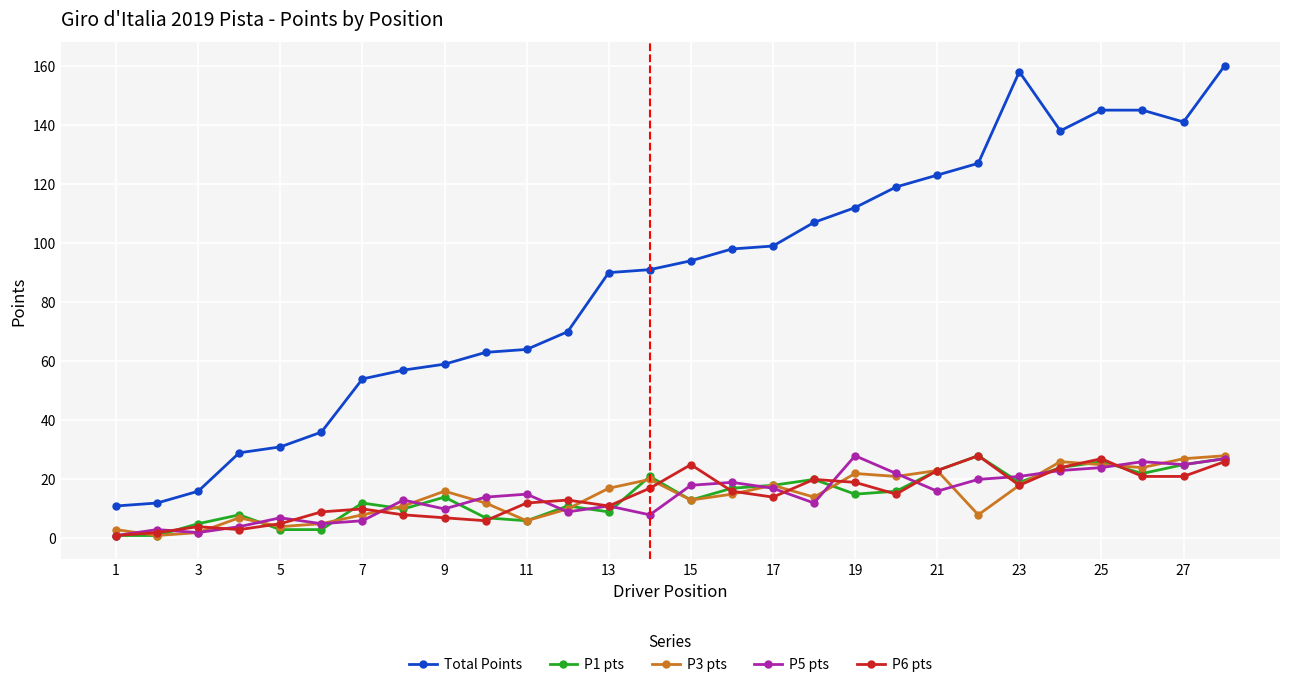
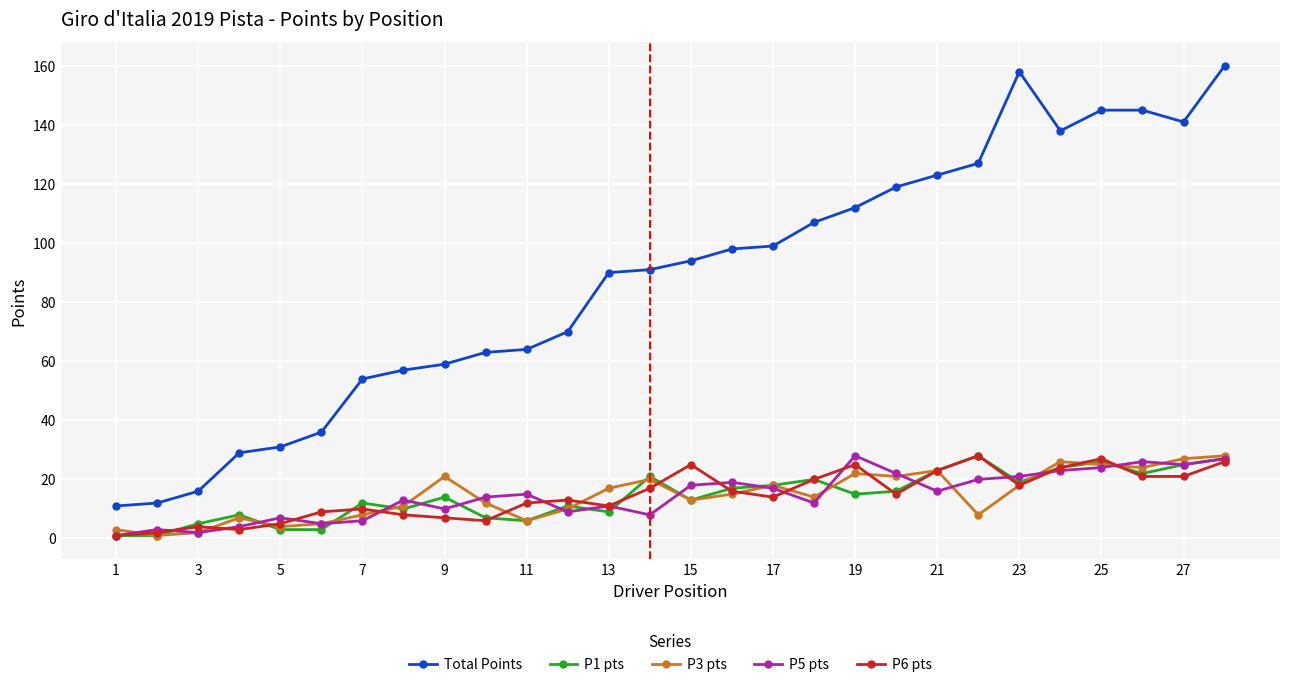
P3 pts, 9: 16 -> 21
P6 pts, 19: 19 -> 25
